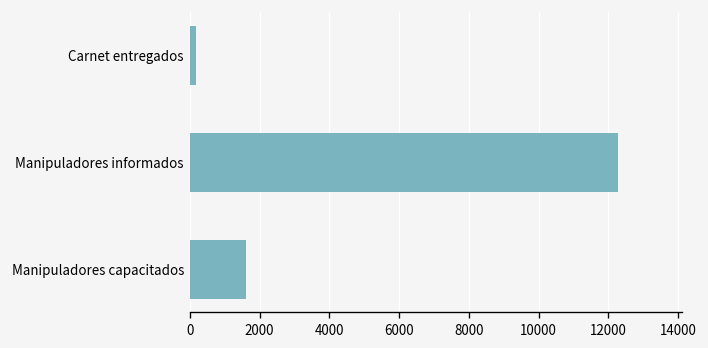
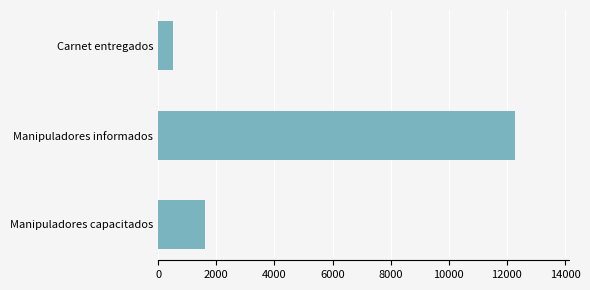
Carnet entregados: 200 -> 500
